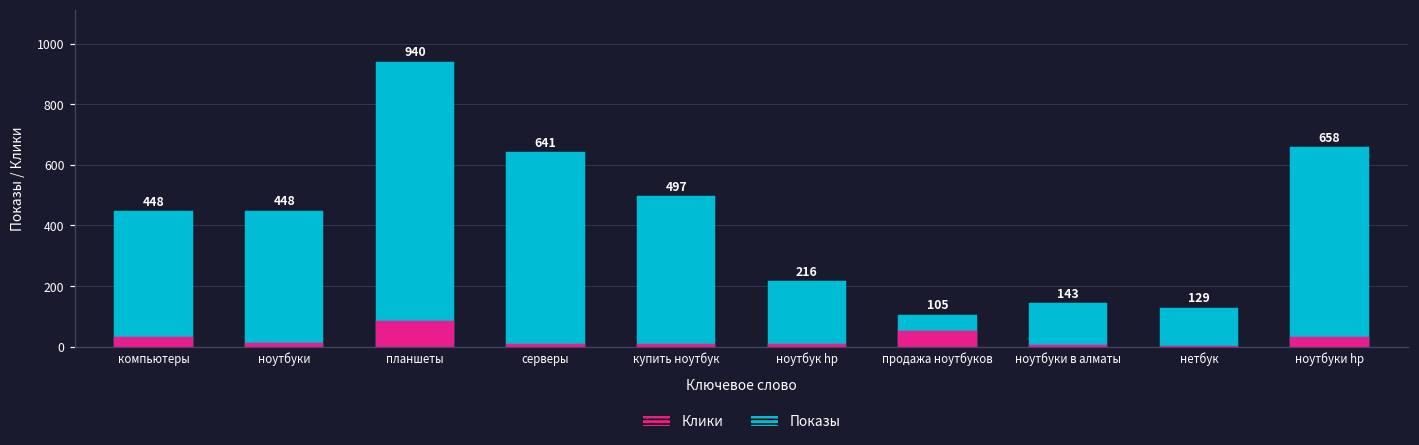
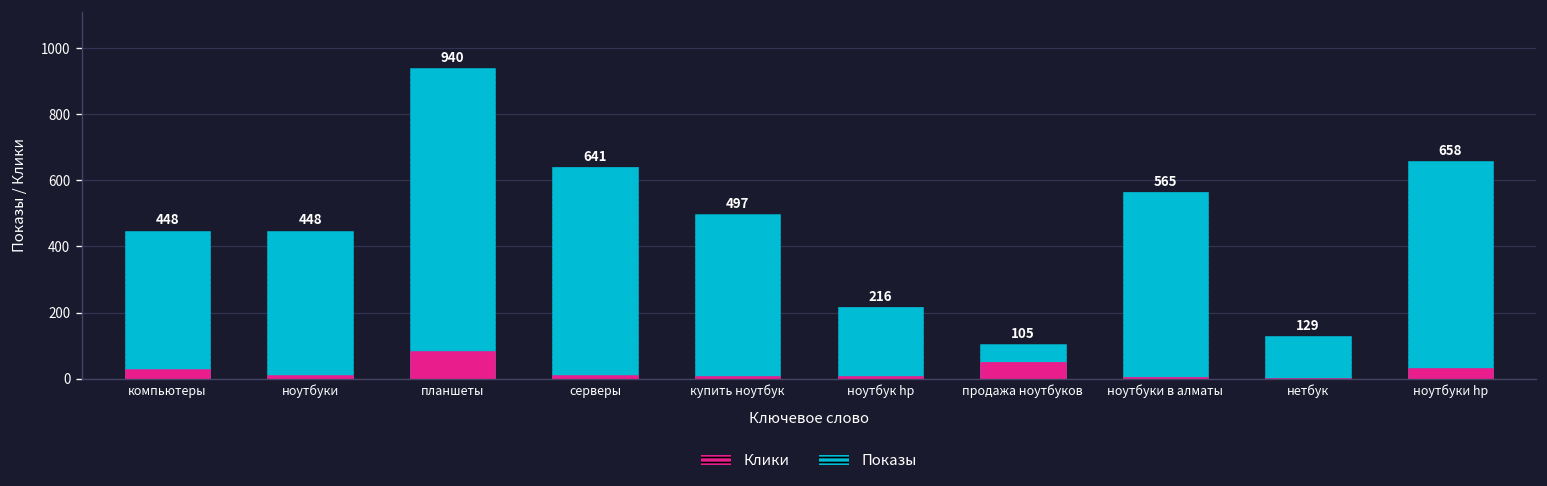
Показы, ноутбуки в алматы: 143 -> 565
